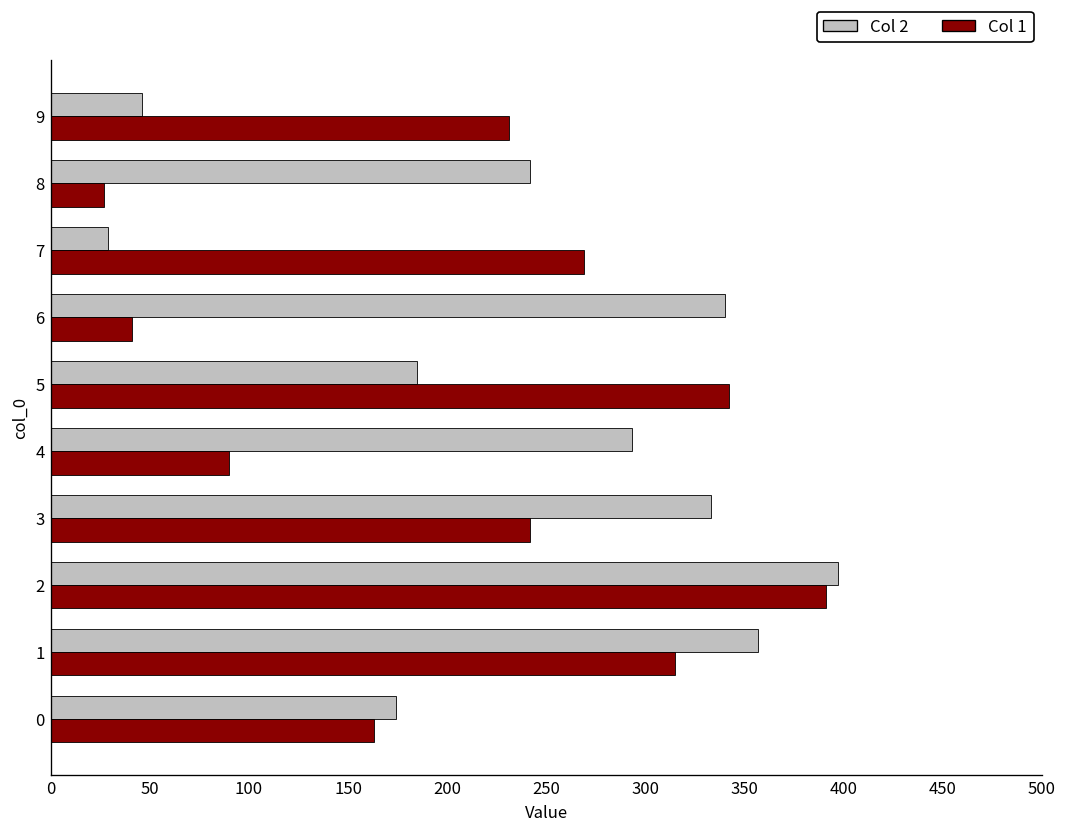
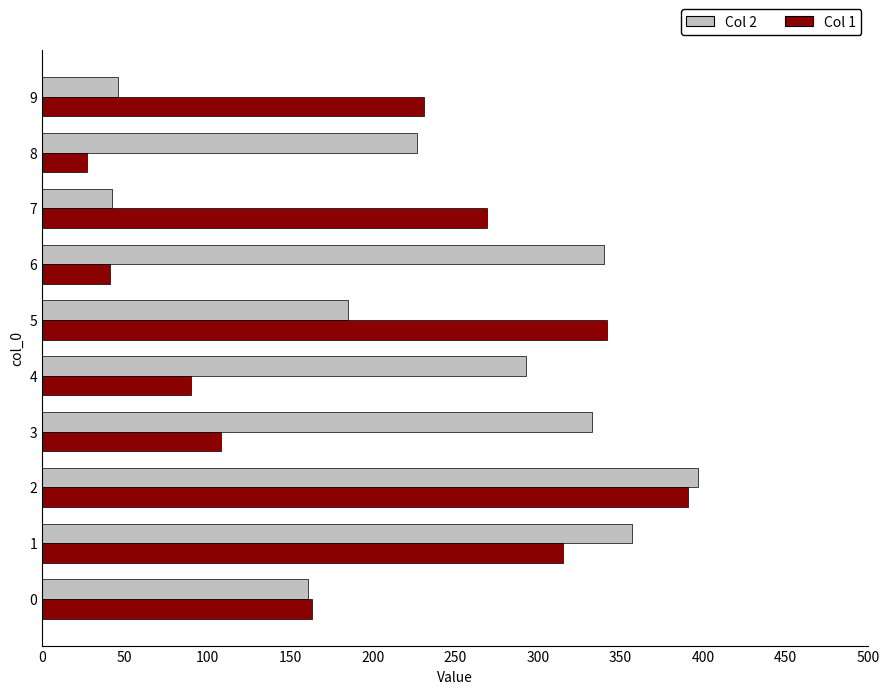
Col 2, 8: 242 -> 227
Col 2, 7: 29 -> 42
Col 1, 3: 242 -> 108
Col 2, 0: 174 -> 161
